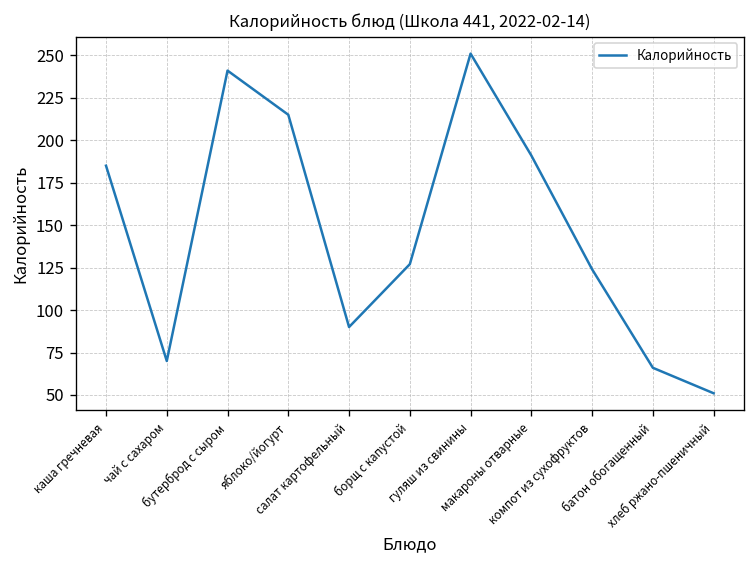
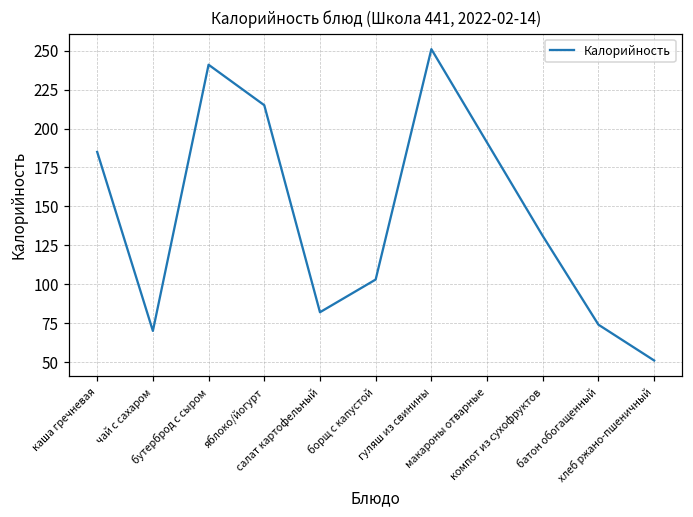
салат картофельный: 90 -> 82
борщ с капустой: 127 -> 103
компот из сухофруктов: 124 -> 131
батон обогащенный: 66 -> 74
